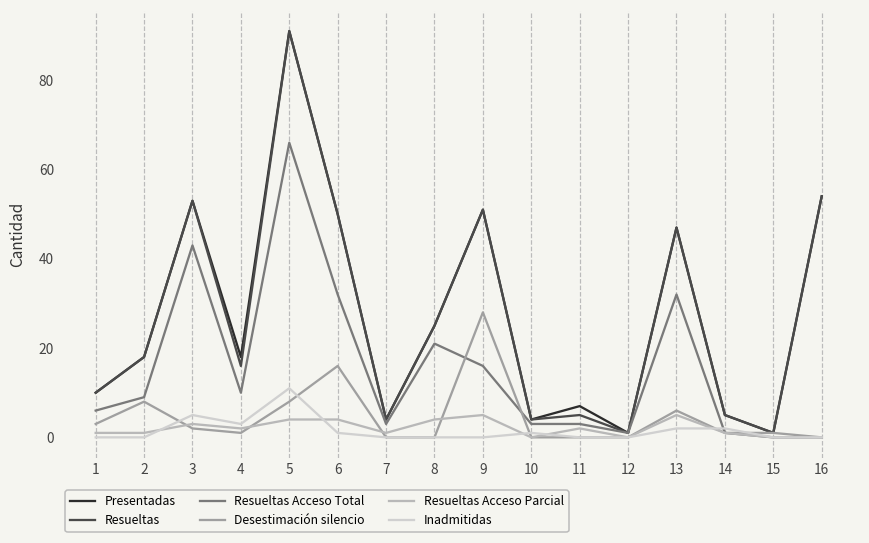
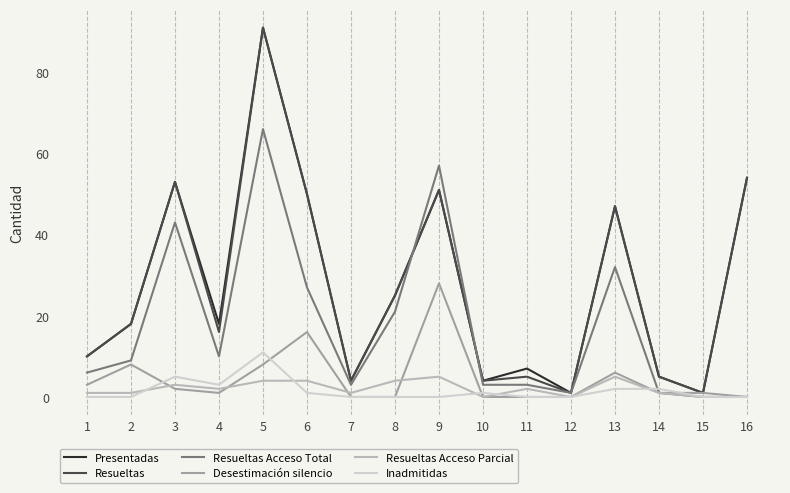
Resueltas Acceso Total, 6: 32 -> 27
Resueltas Acceso Total, 9: 16 -> 57
